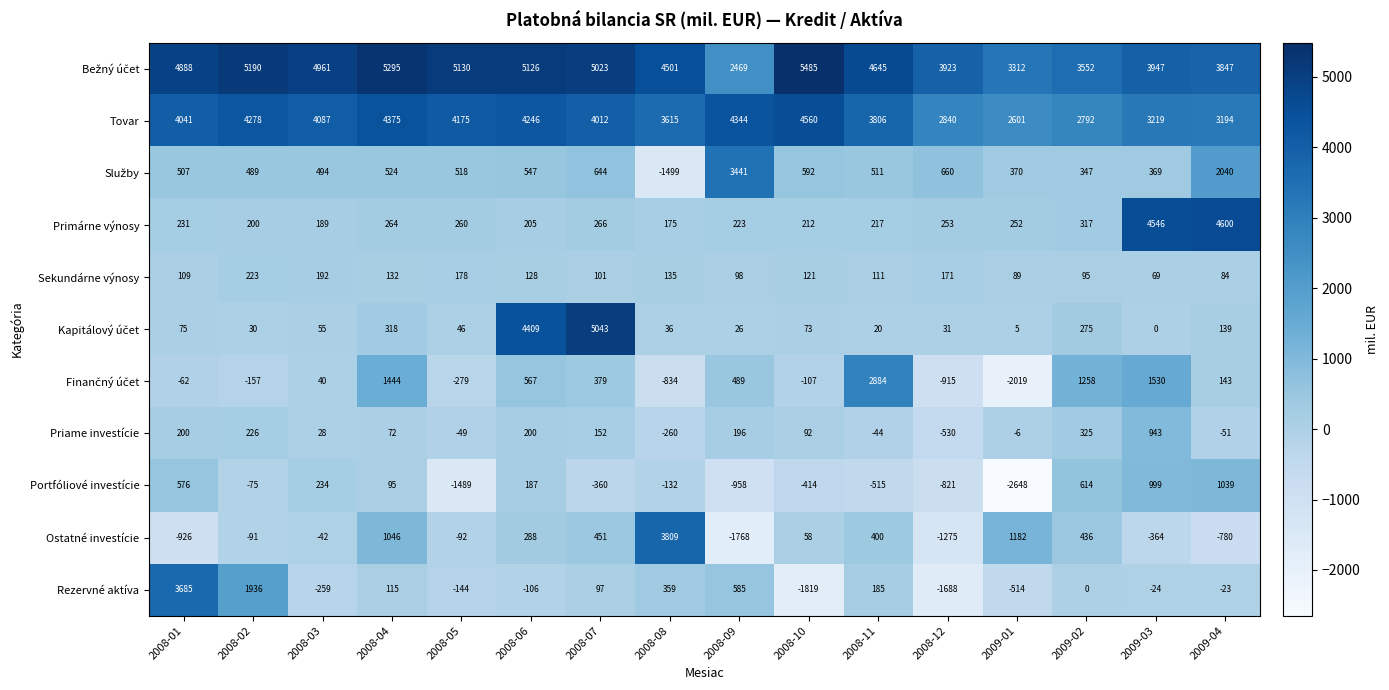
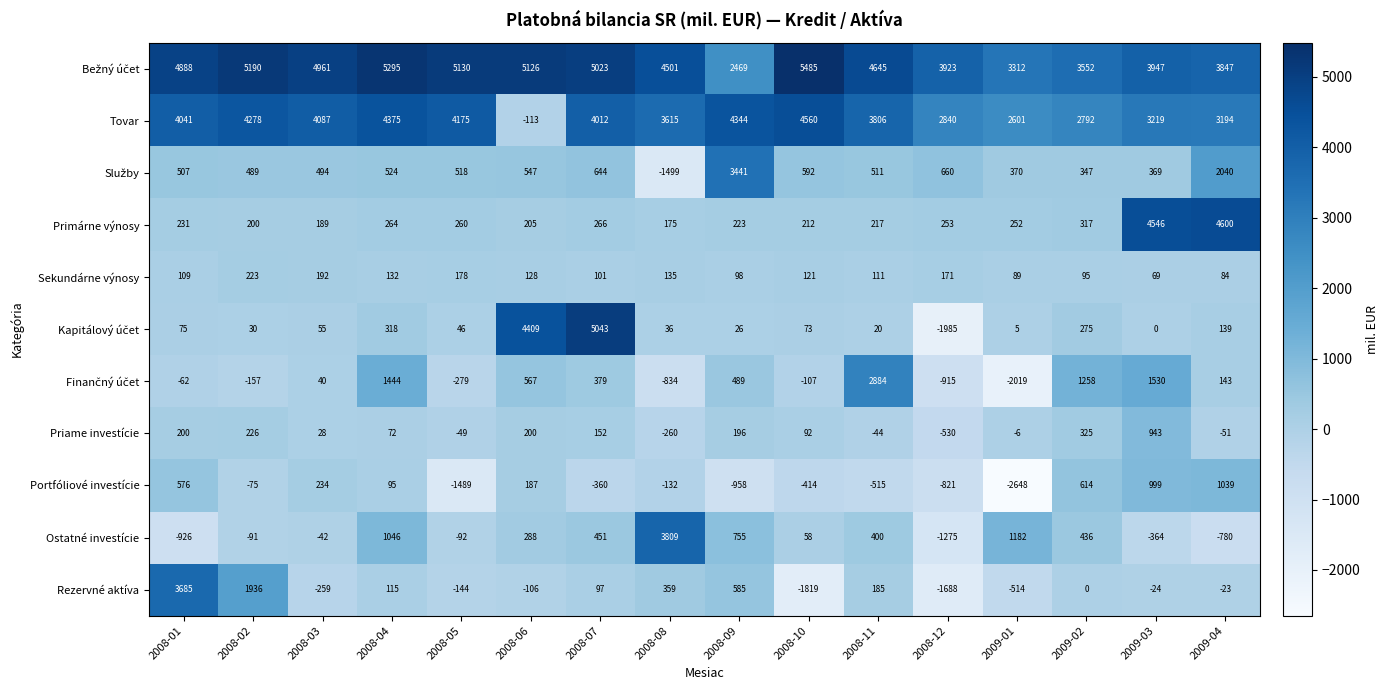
Tovar, 2008-06: 4246 -> -113
Kapitálový účet, 2008-12: 31 -> -1985
Ostatné investície, 2008-09: -1768 -> 755
